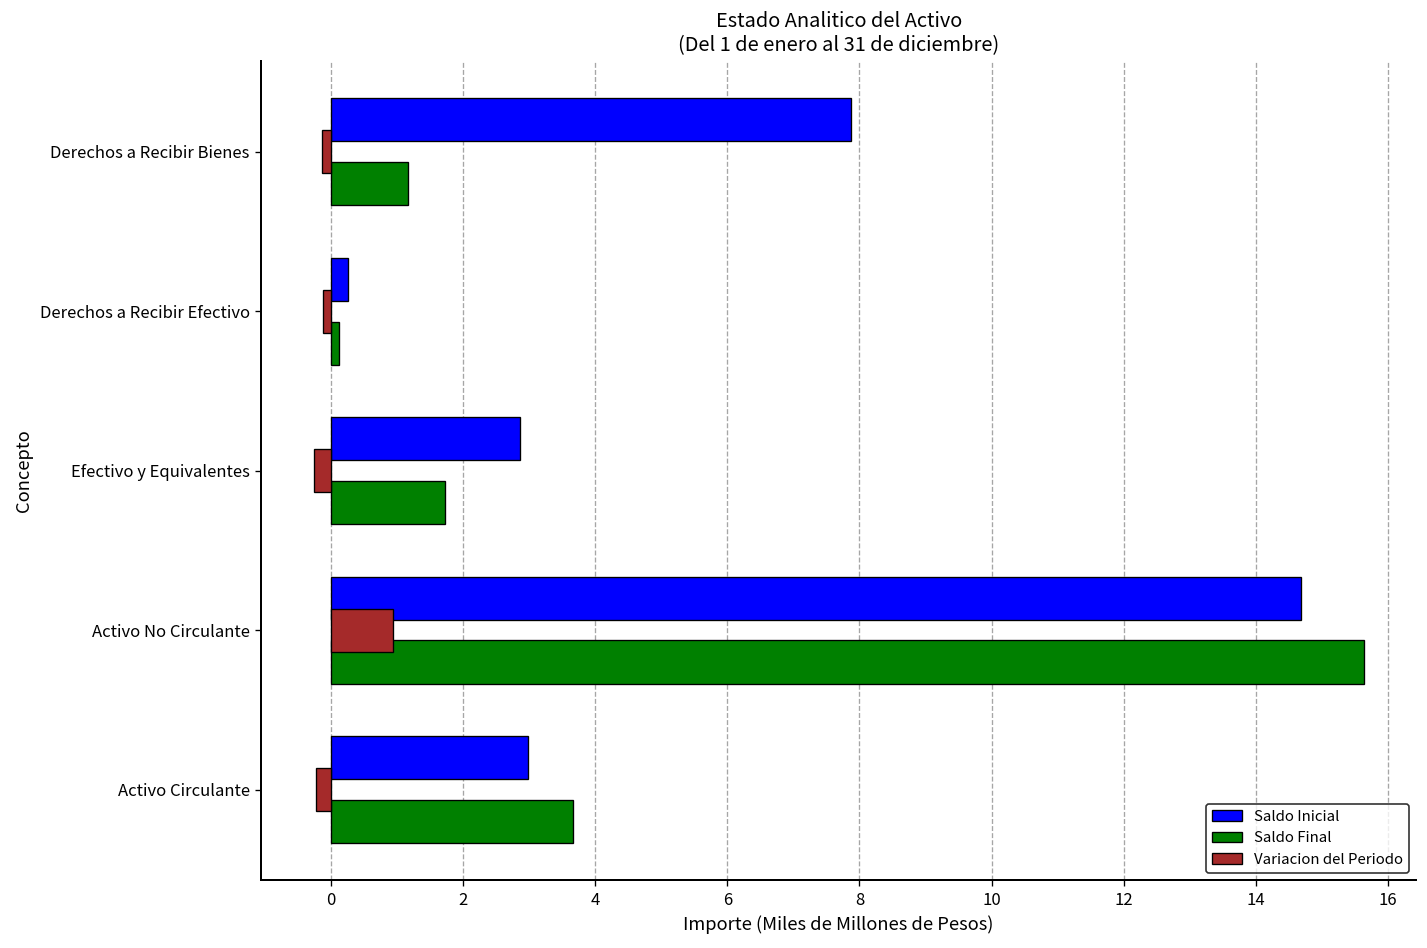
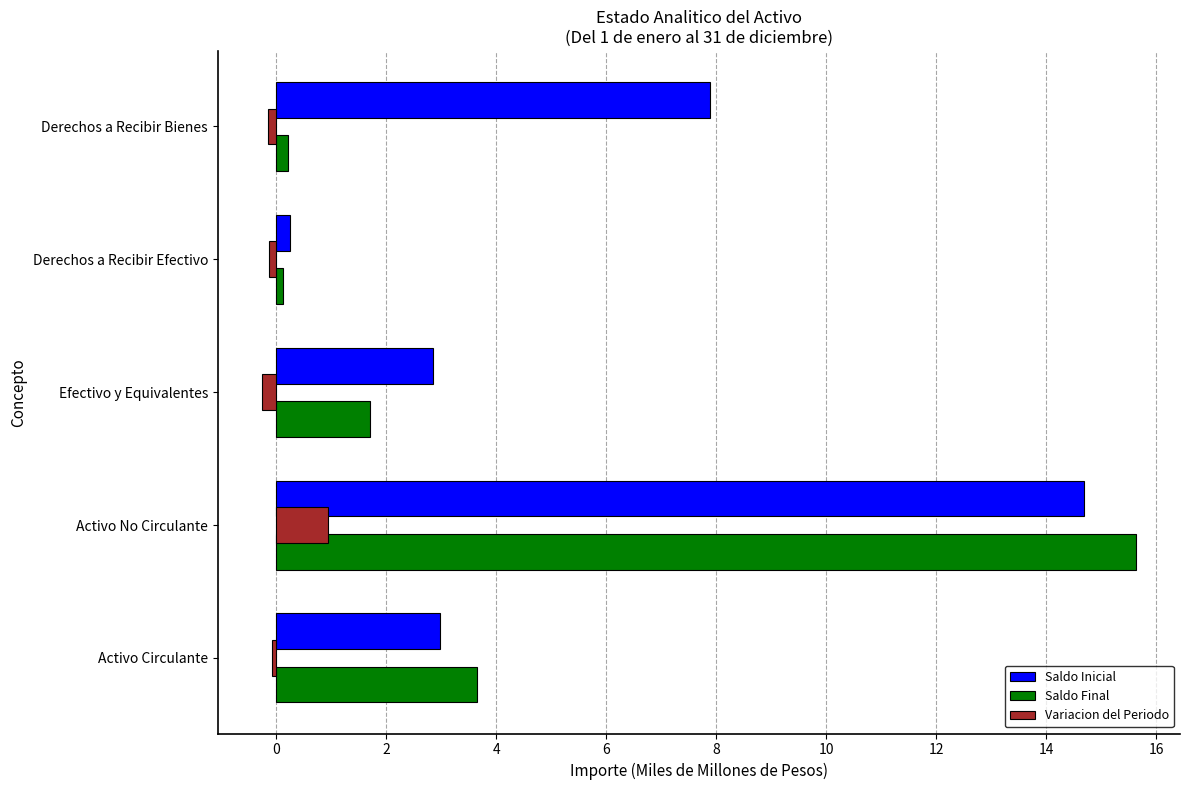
Saldo Final, Derechos a Recibir Bienes: 1.2 -> 0.2
Variacion del Periodo, Activo Circulante: -0.2 -> -0.1
